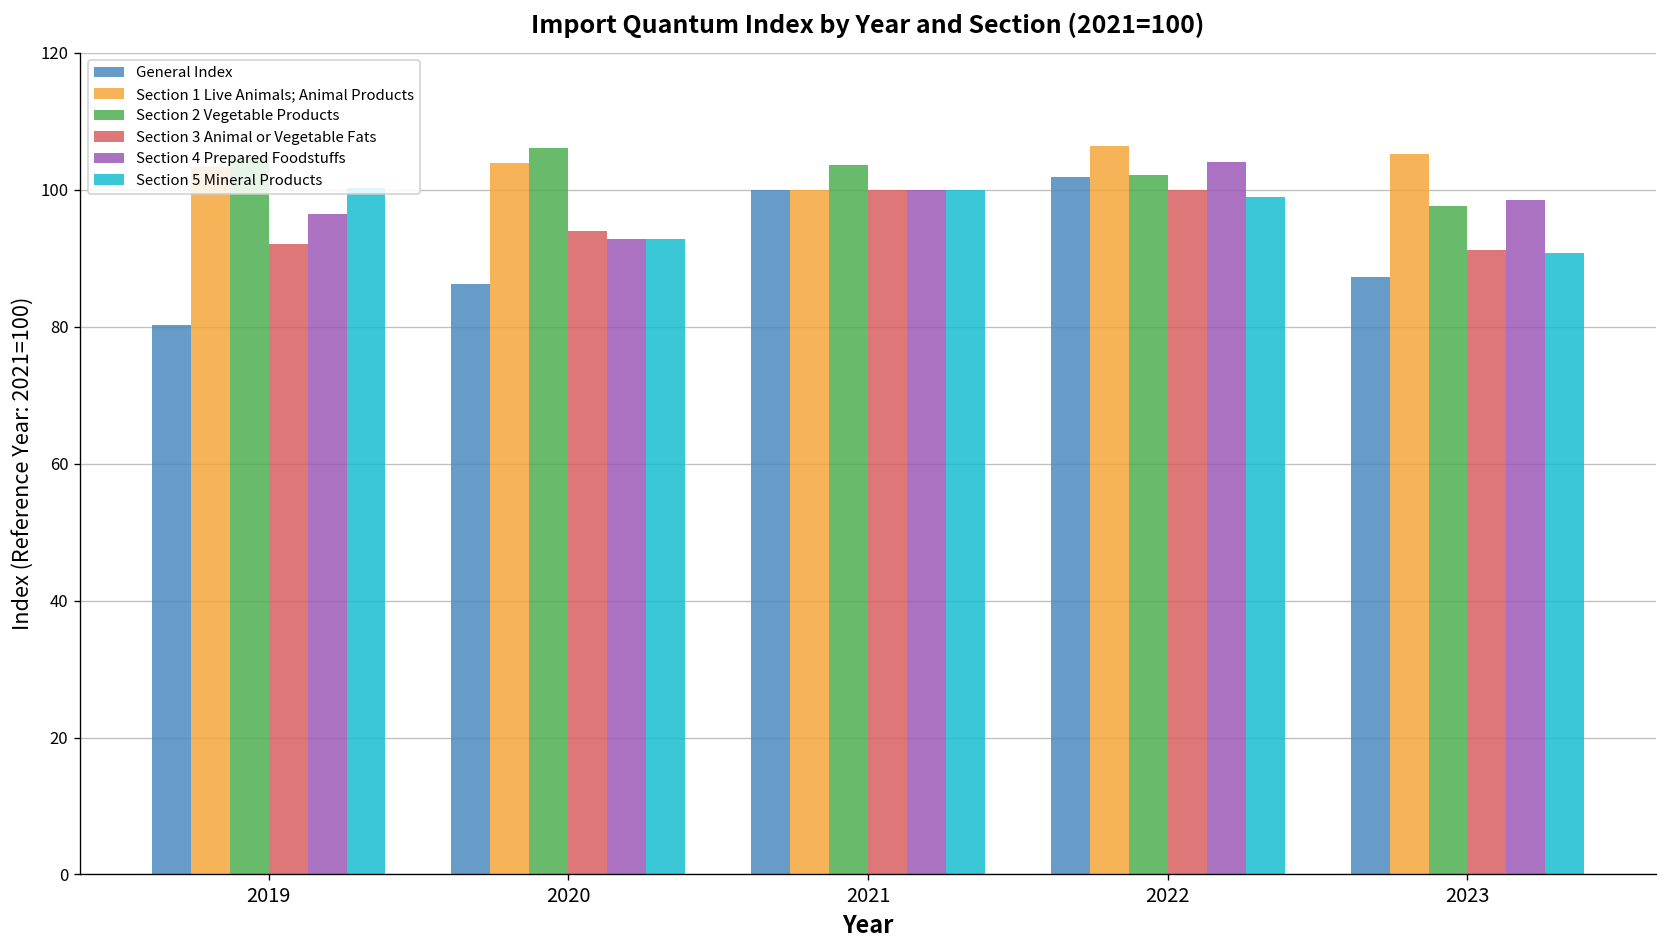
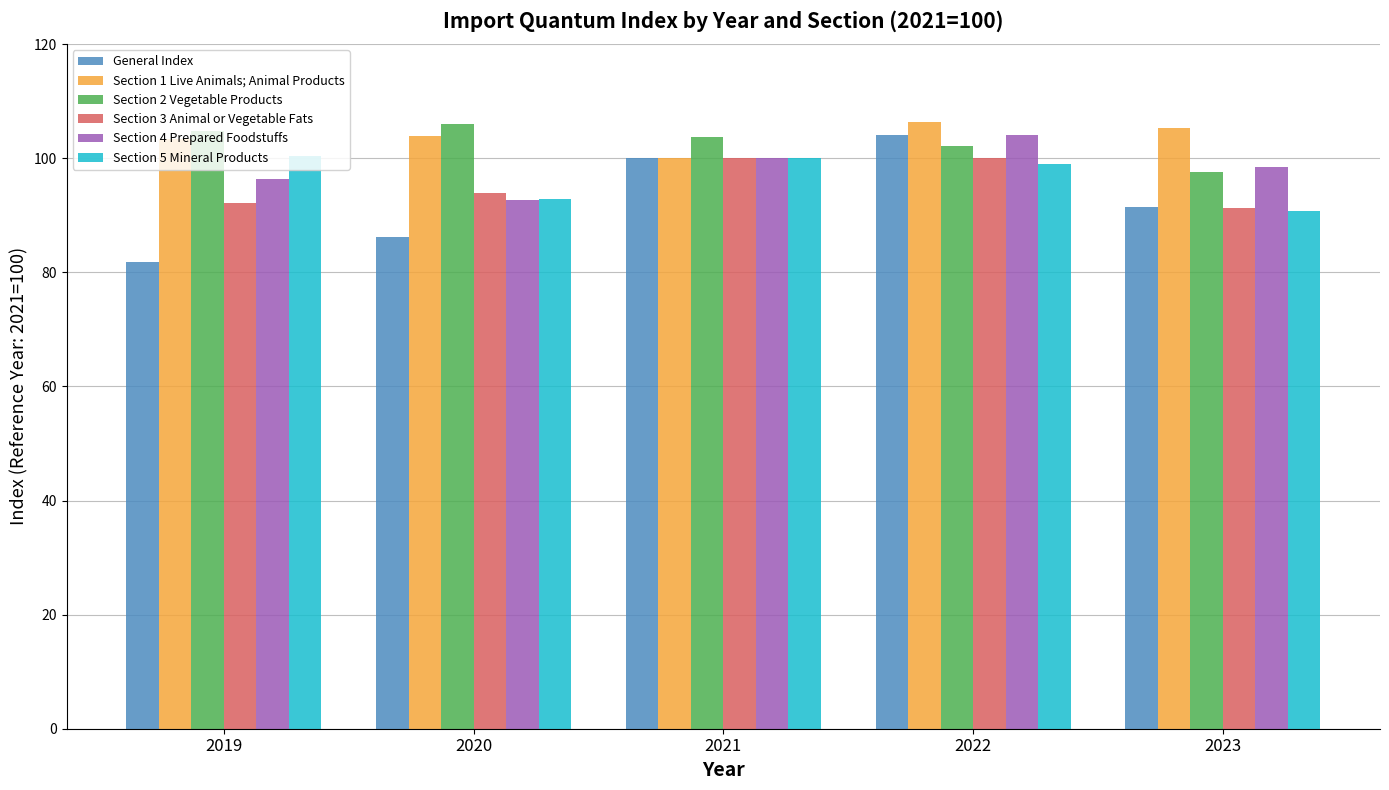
General Index, 2019: 80 -> 82
General Index, 2022: 102 -> 104
General Index, 2023: 87 -> 91
